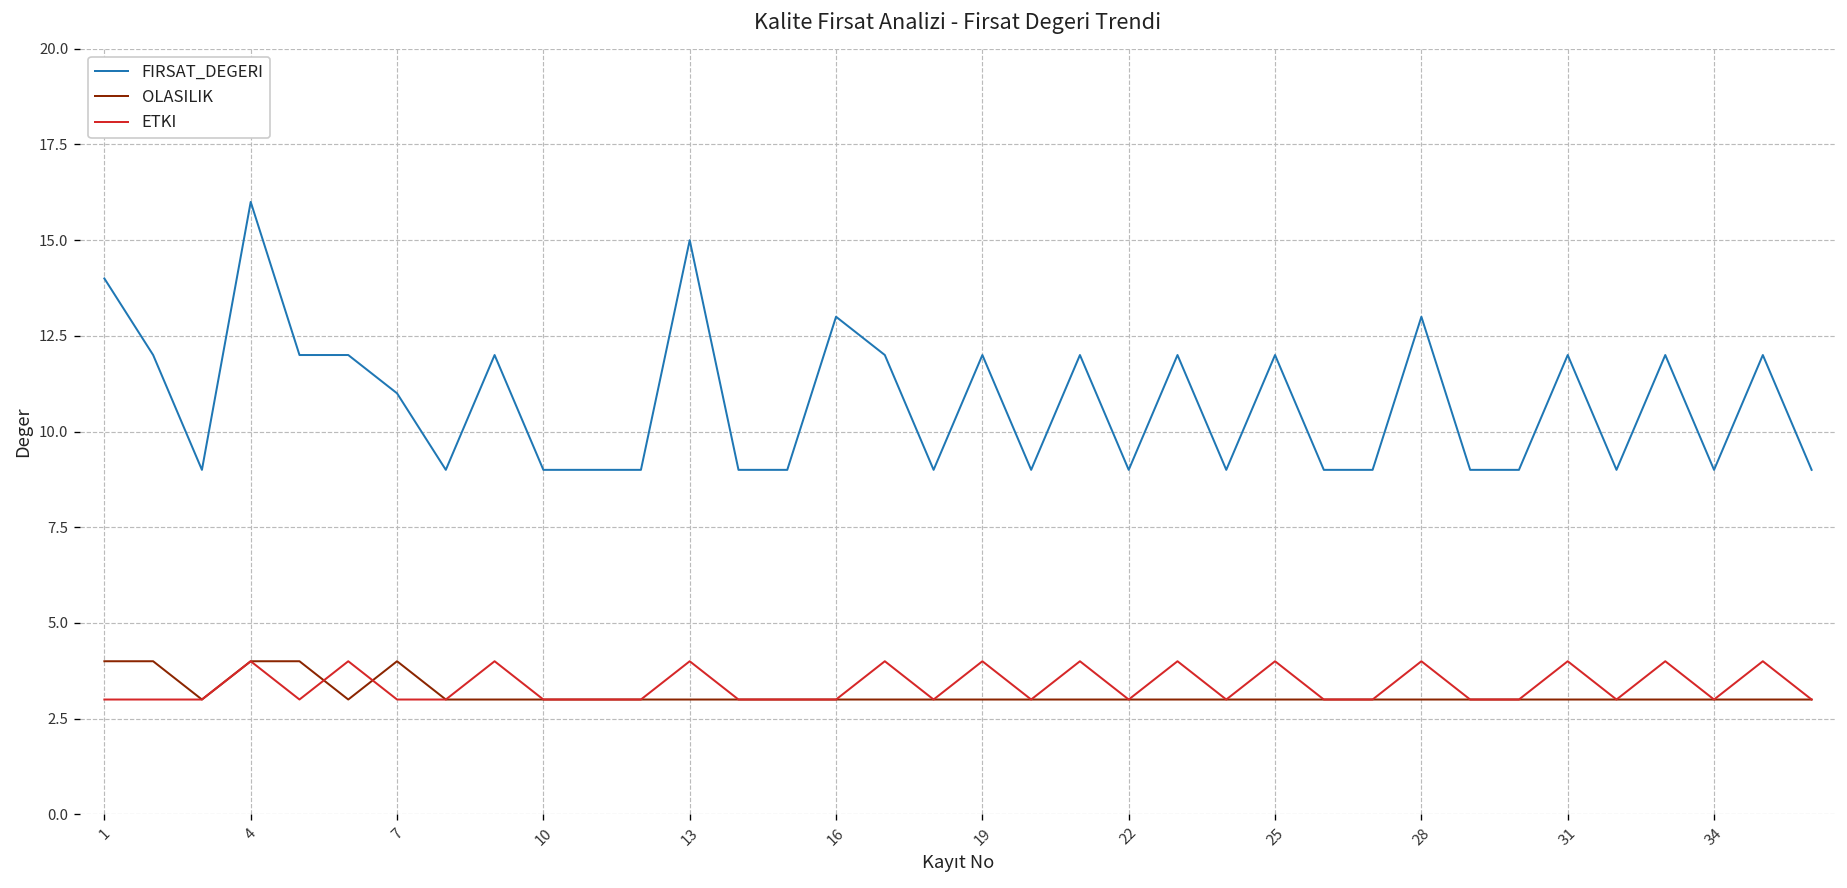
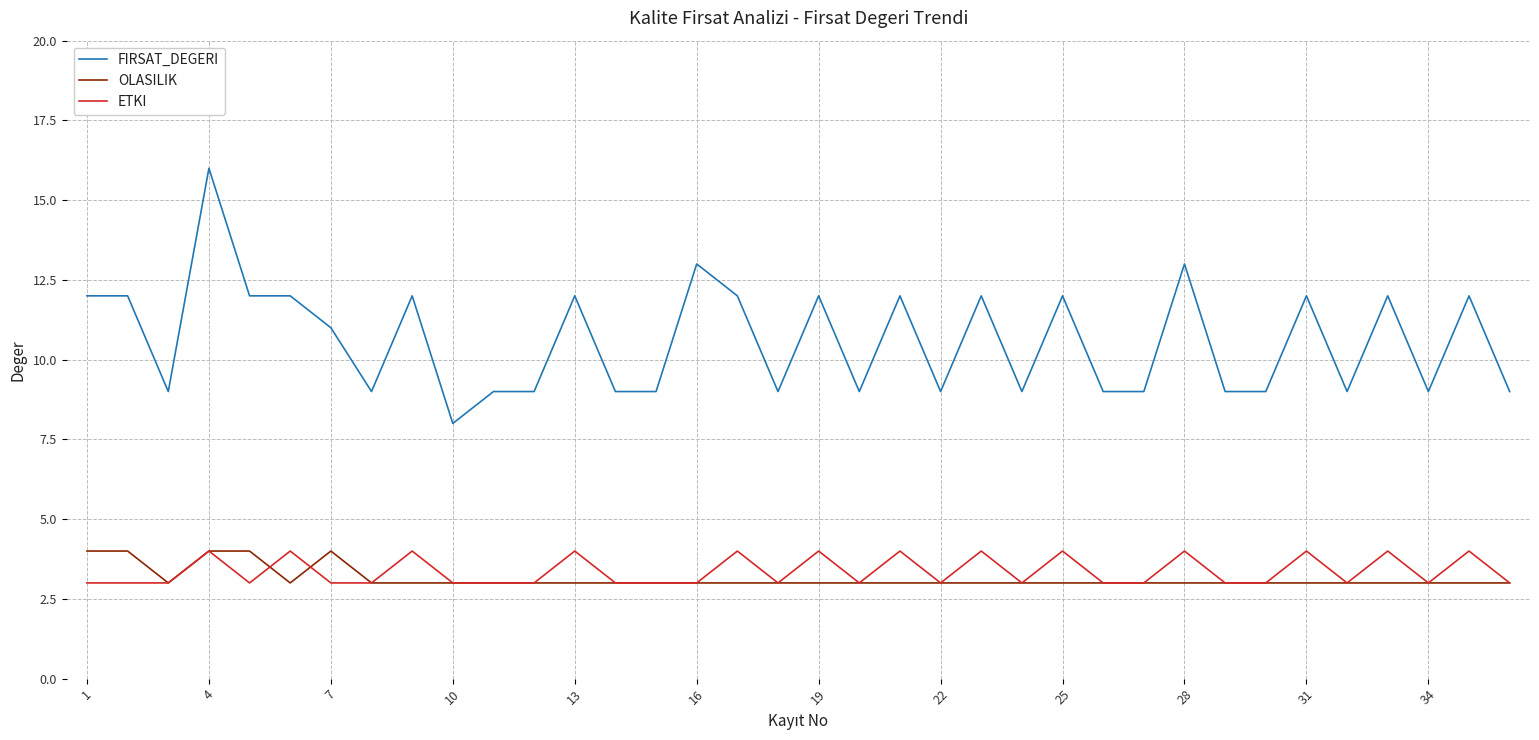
FIRSAT_DEGERI, 1: 14 -> 12
FIRSAT_DEGERI, 10: 9 -> 8
FIRSAT_DEGERI, 13: 15 -> 12
